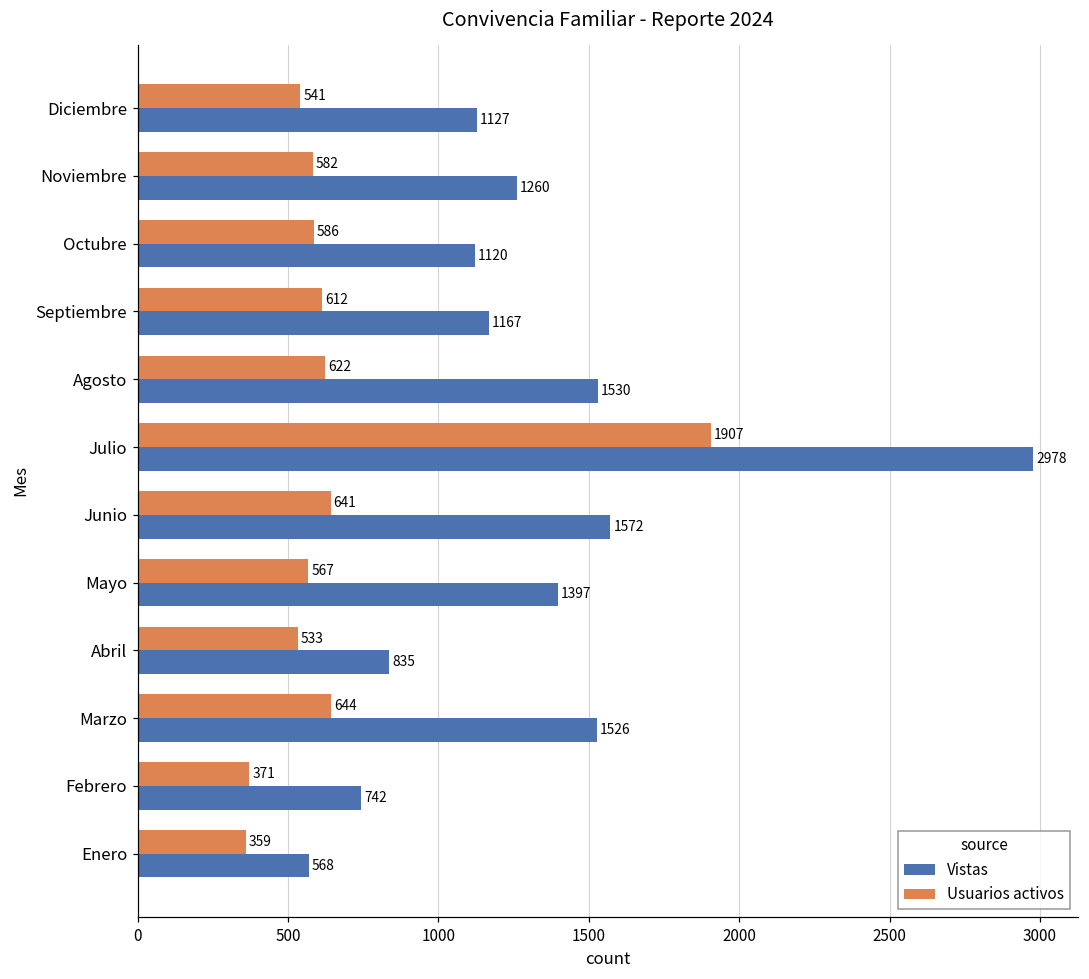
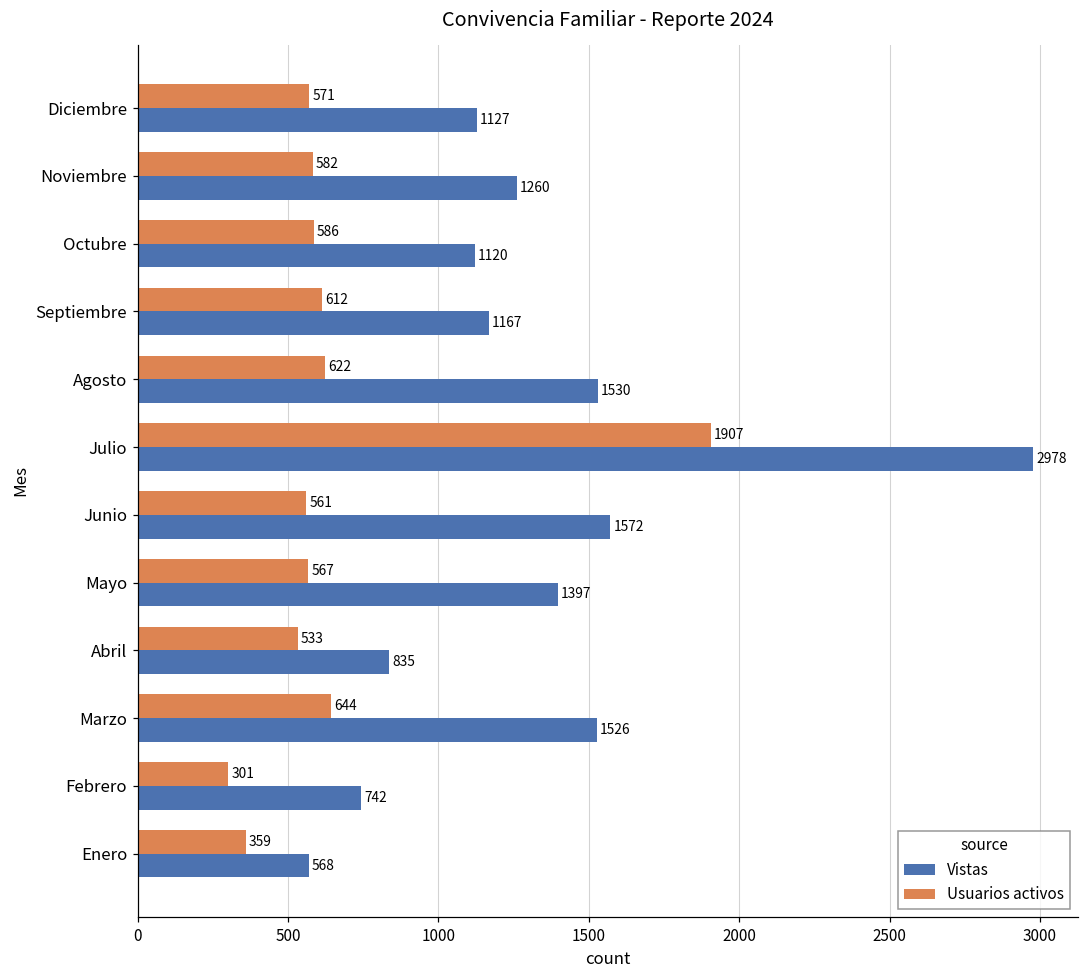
Usuarios activos, Diciembre: 541 -> 571
Usuarios activos, Junio: 641 -> 561
Usuarios activos, Febrero: 371 -> 301
